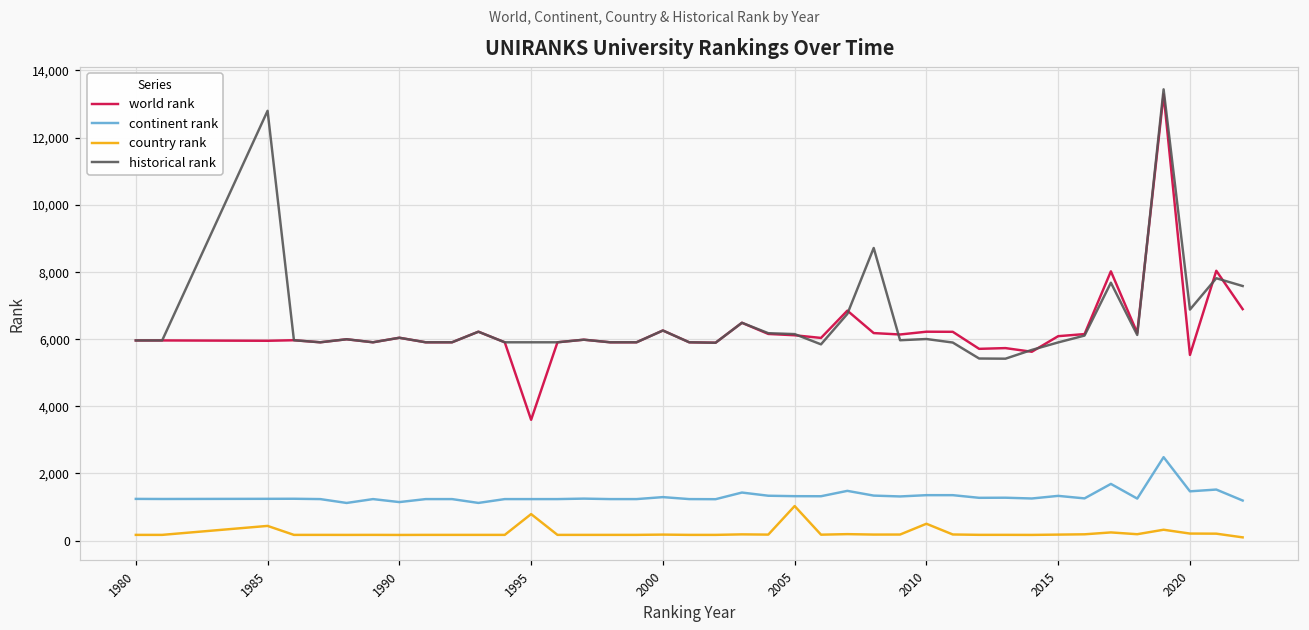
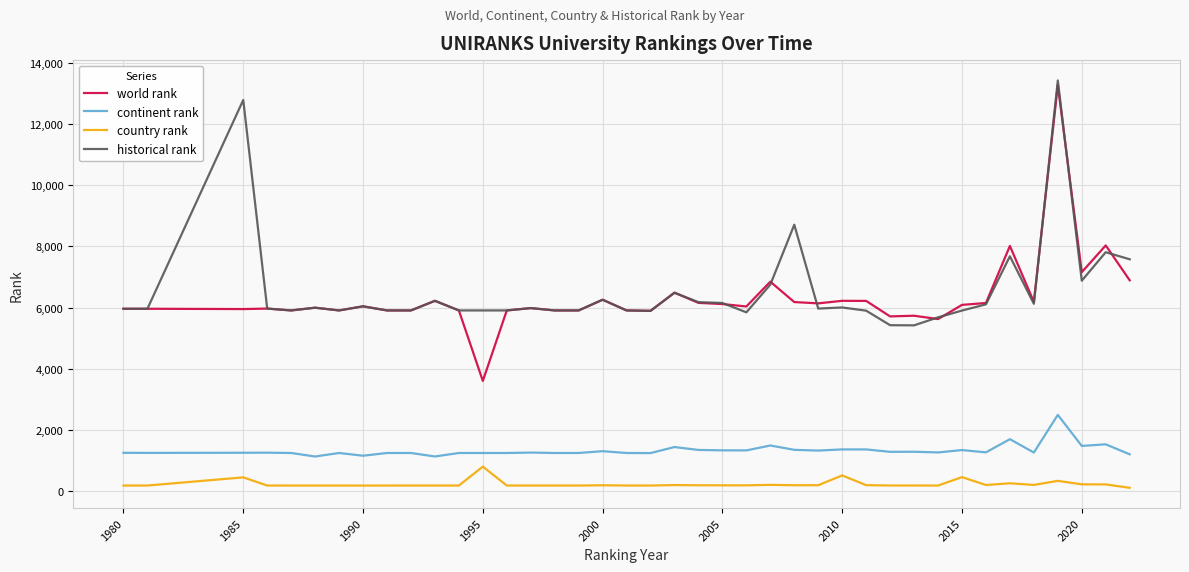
country rank, 2005: 1,000 -> 200
country rank, 2015: 200 -> 400
world rank, 2020: 5,500 -> 7,200
